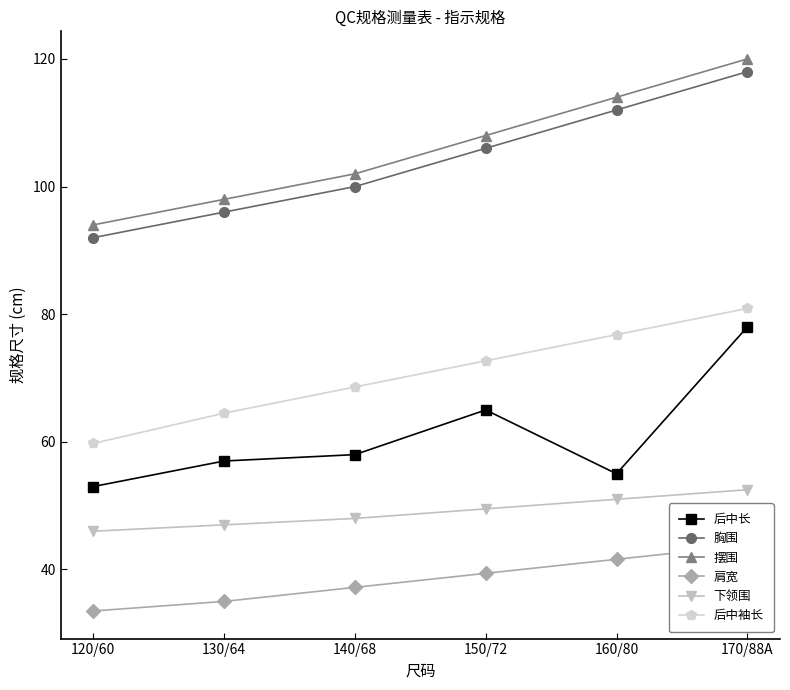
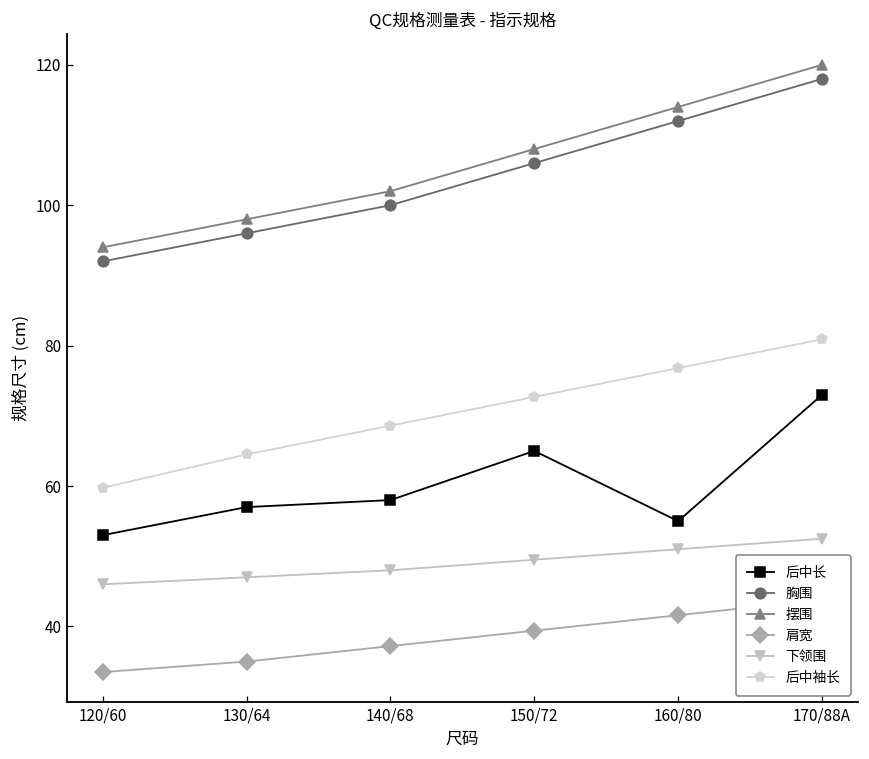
后中长, 170/88A: 78 -> 73
